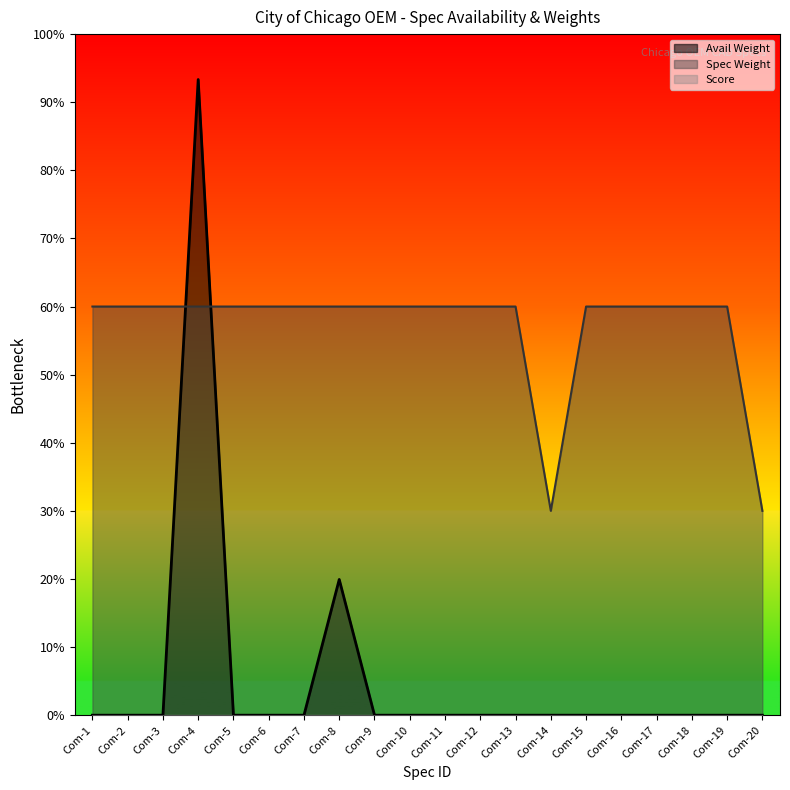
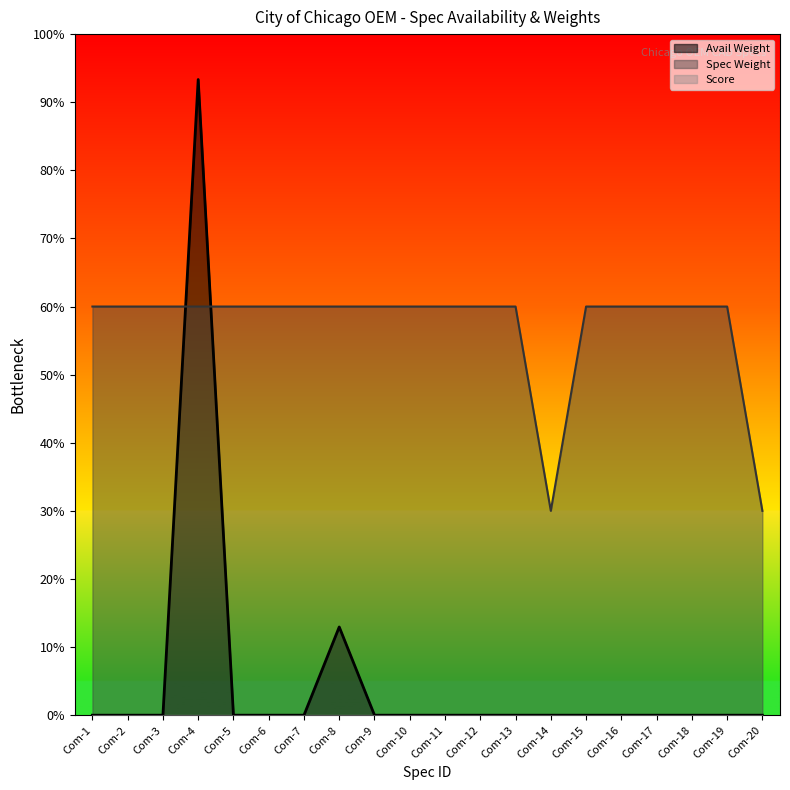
Avail Weight, Com-8: 20% -> 13%
